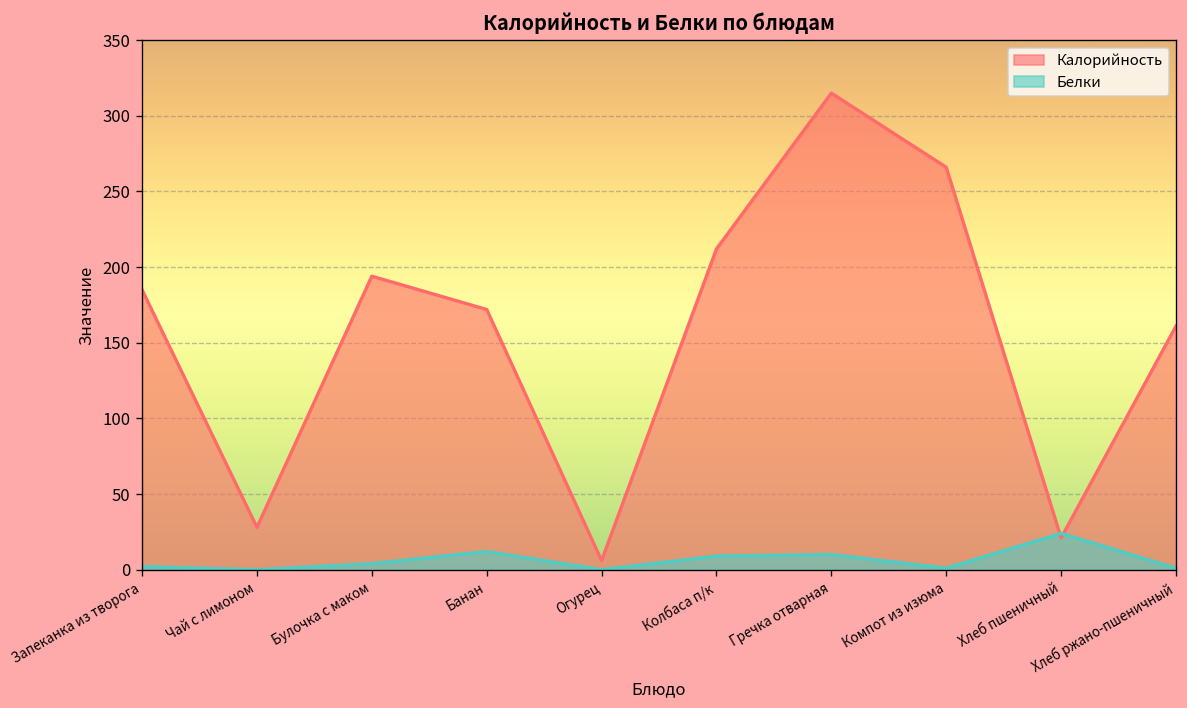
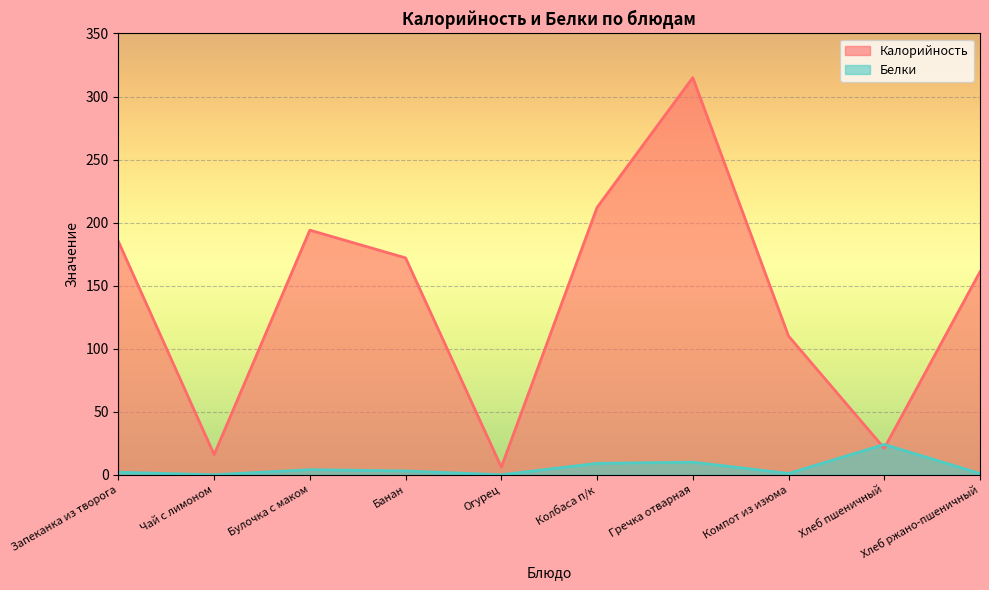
Калорийность, Чай с лимоном: 28 -> 16
Белки, Банан: 12 -> 3
Калорийность, Компот из изюма: 266 -> 110
